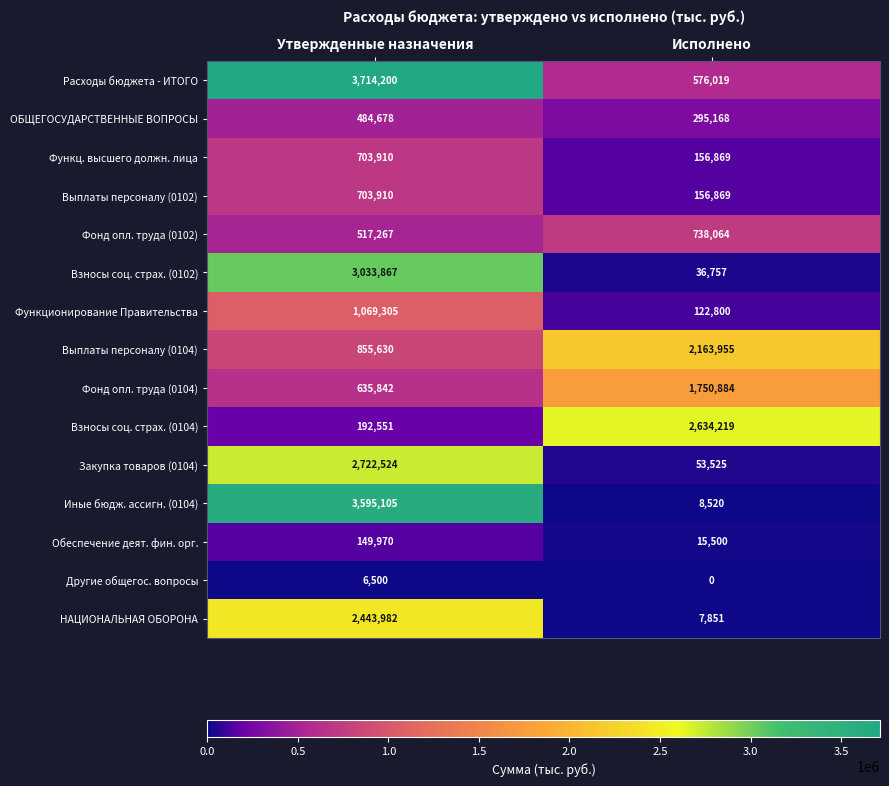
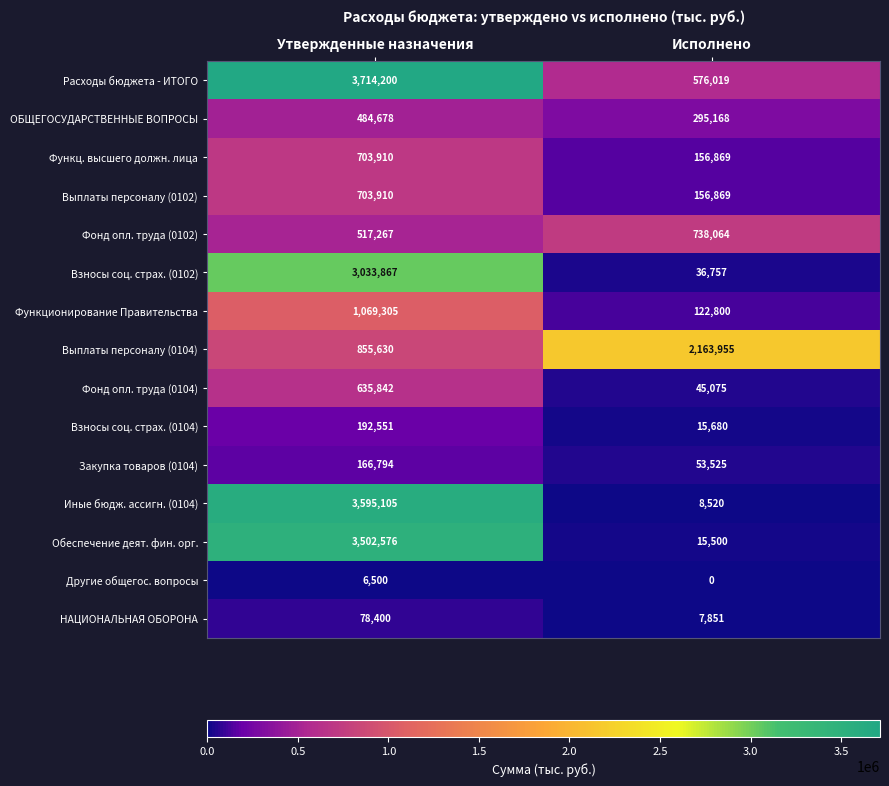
Фонд опл. труда (0104), Исполнено: 1,750,884 -> 45,075
Взносы соц. страх. (0104), Исполнено: 2,634,219 -> 15,680
Закупка товаров (0104), Утвержденные назначения: 2,722,524 -> 166,794
Обеспечение деят. фин. орг., Утвержденные назначения: 149,970 -> 3,502,576
НАЦИОНАЛЬНАЯ ОБОРОНА, Утвержденные назначения: 2,443,982 -> 78,400
